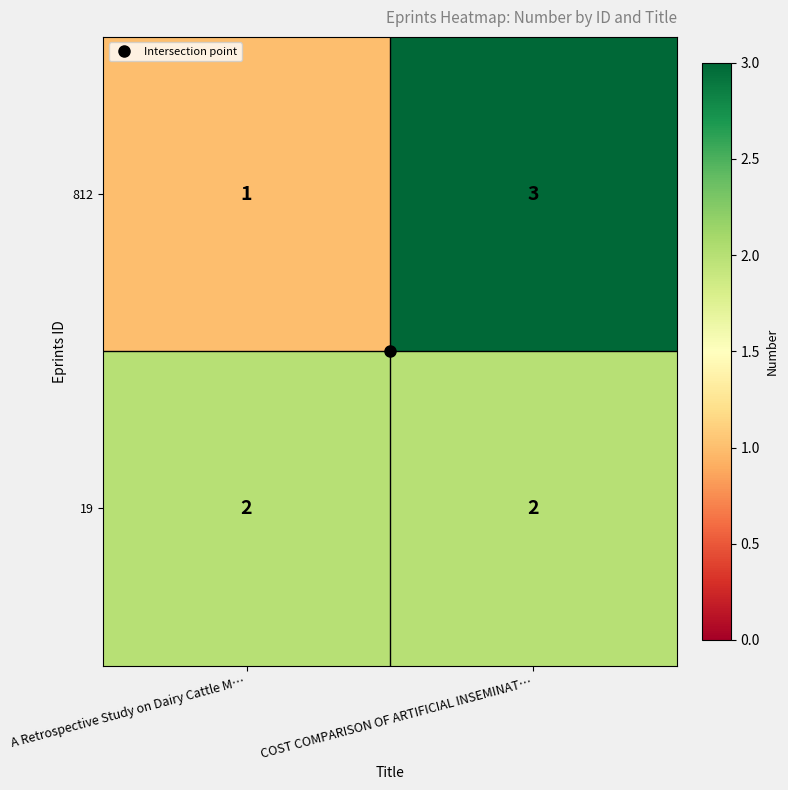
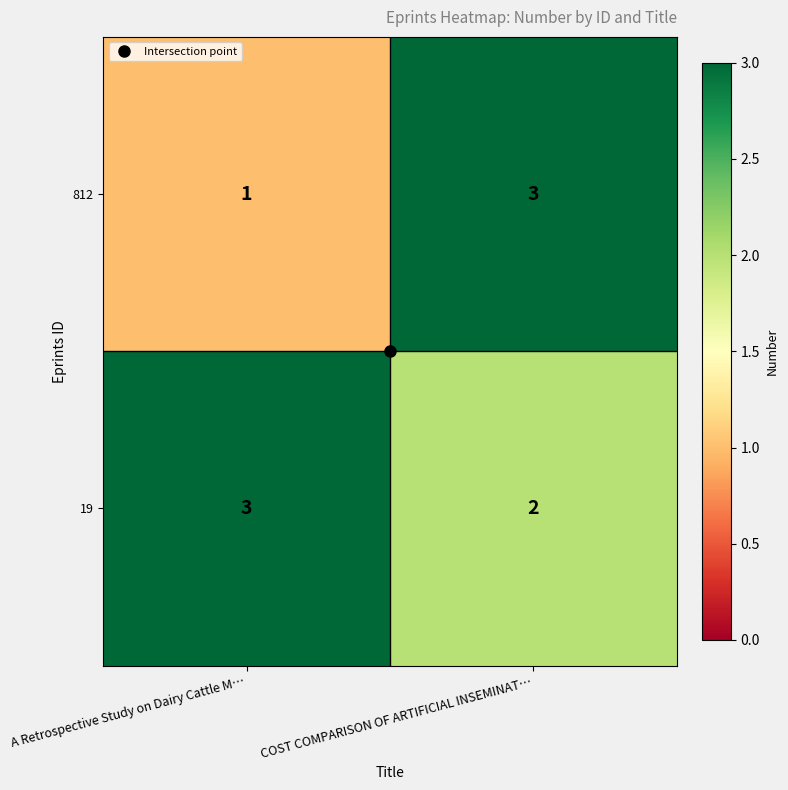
19, A Retrospective Study on Dairy Cattle M…: 2 -> 3
